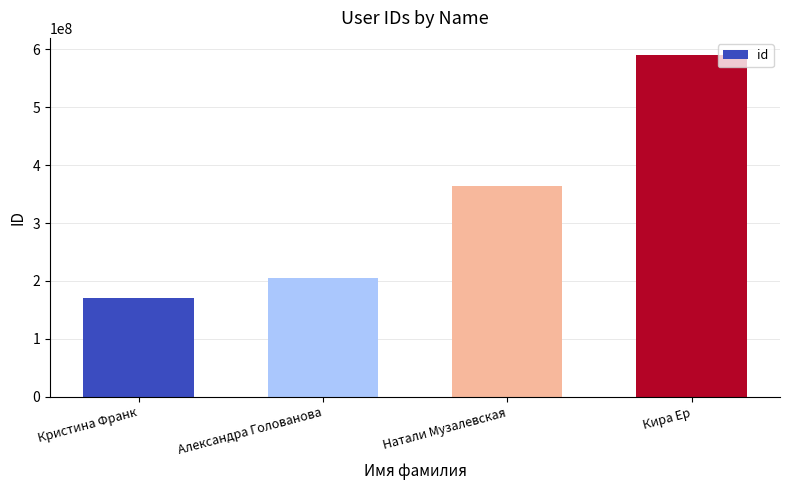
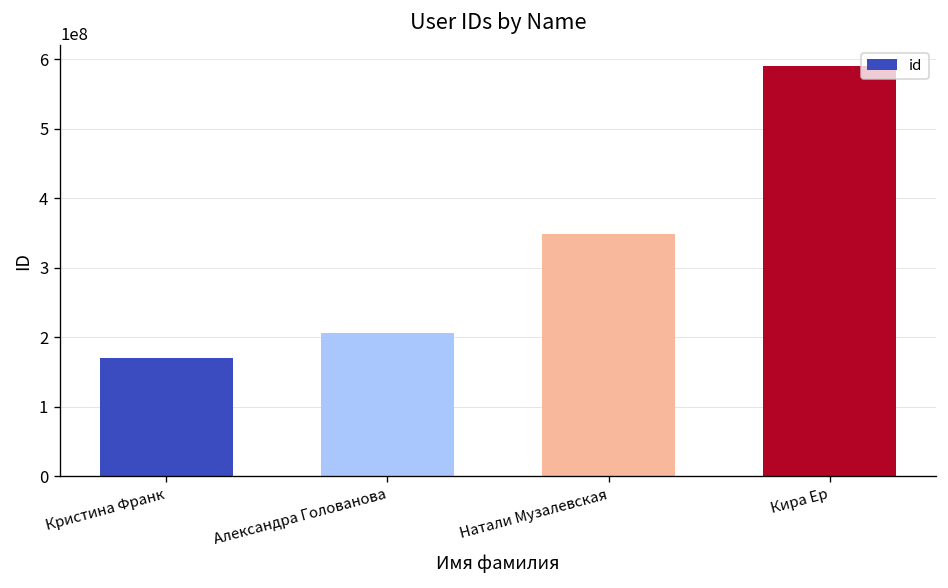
Натали Музалевская: 360000000 -> 350000000
